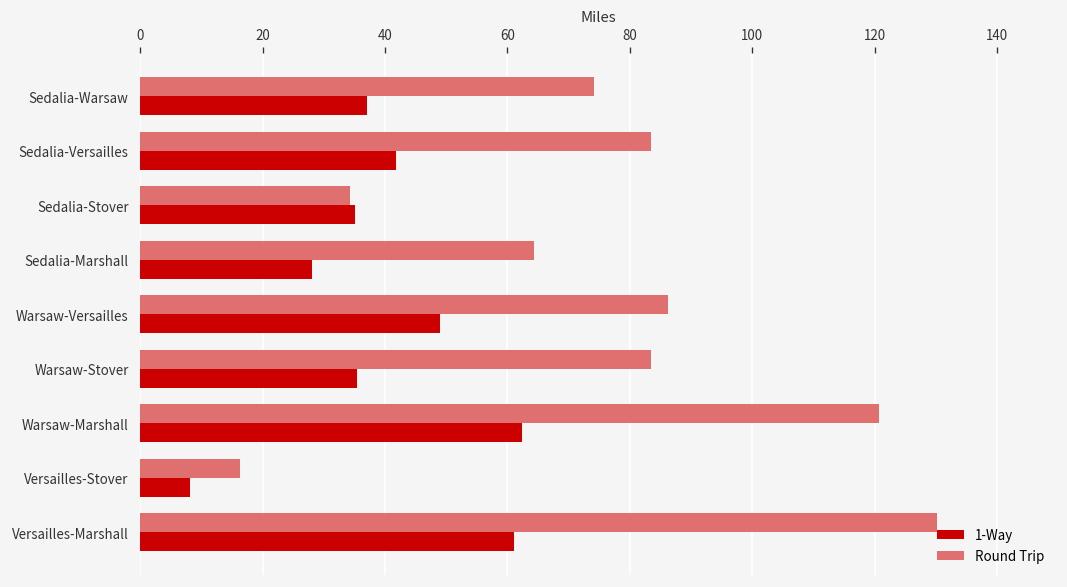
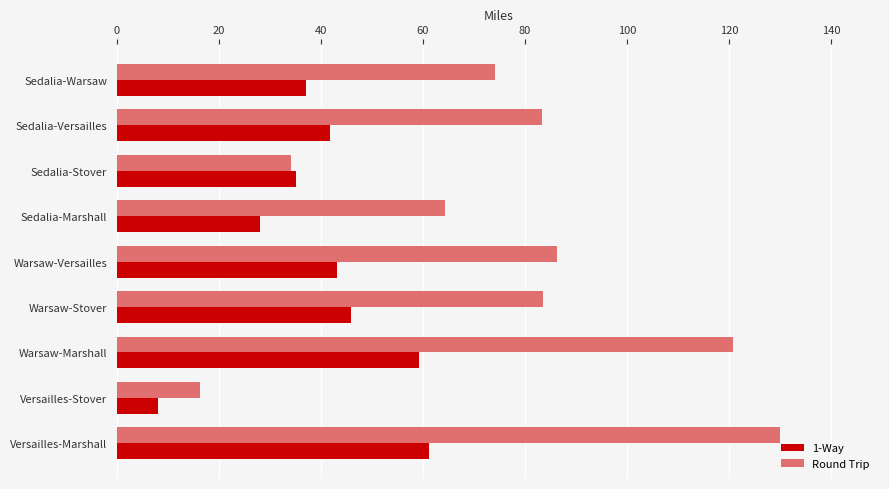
1-Way, Warsaw-Versailles: 49 -> 43
1-Way, Warsaw-Stover: 35 -> 46
1-Way, Warsaw-Marshall: 62 -> 59
